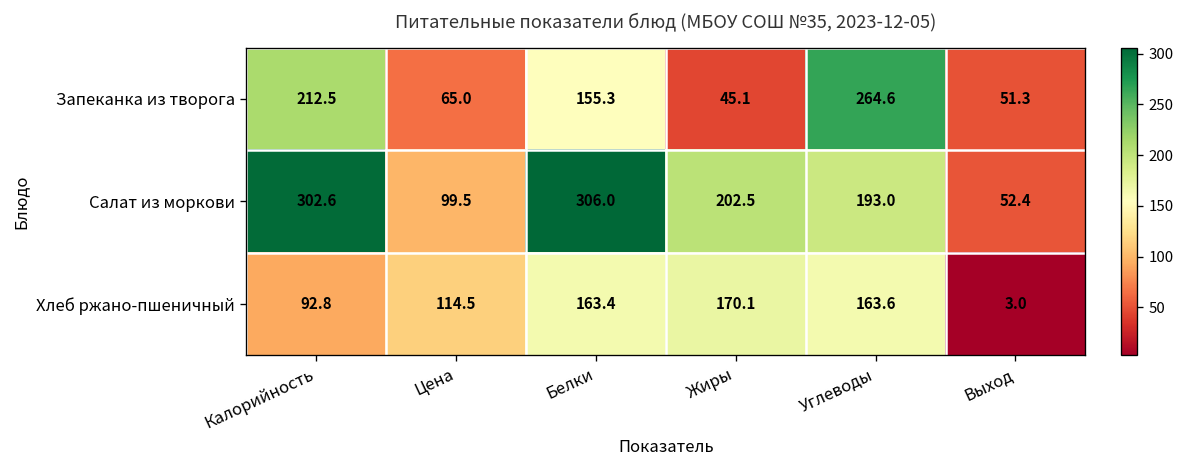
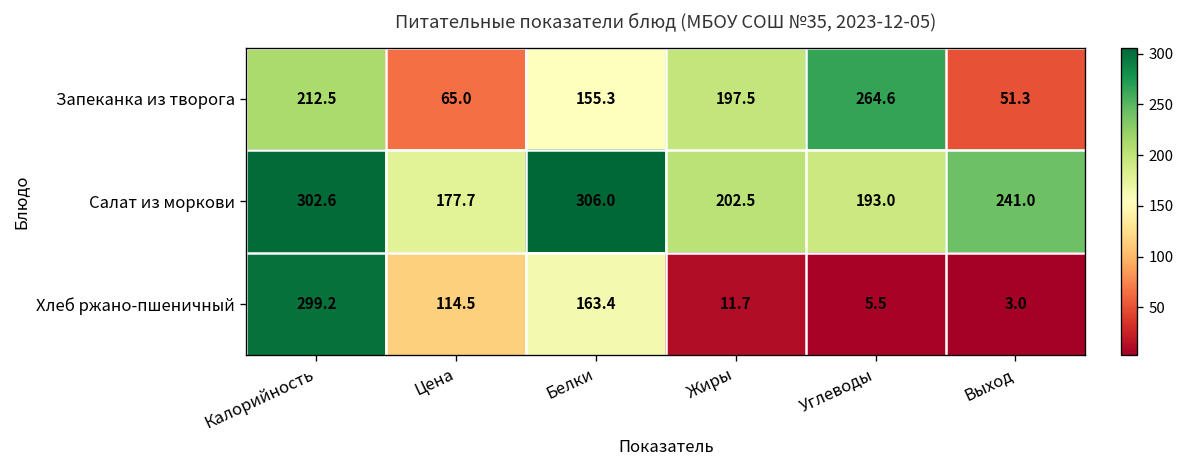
Запеканка из творога, Жиры: 45.1 -> 197.5
Салат из моркови, Цена: 99.5 -> 177.7
Салат из моркови, Выход: 52.4 -> 241.0
Хлеб ржано-пшеничный, Калорийность: 92.8 -> 299.2
Хлеб ржано-пшеничный, Жиры: 170.1 -> 11.7
Хлеб ржано-пшеничный, Углеводы: 163.6 -> 5.5
